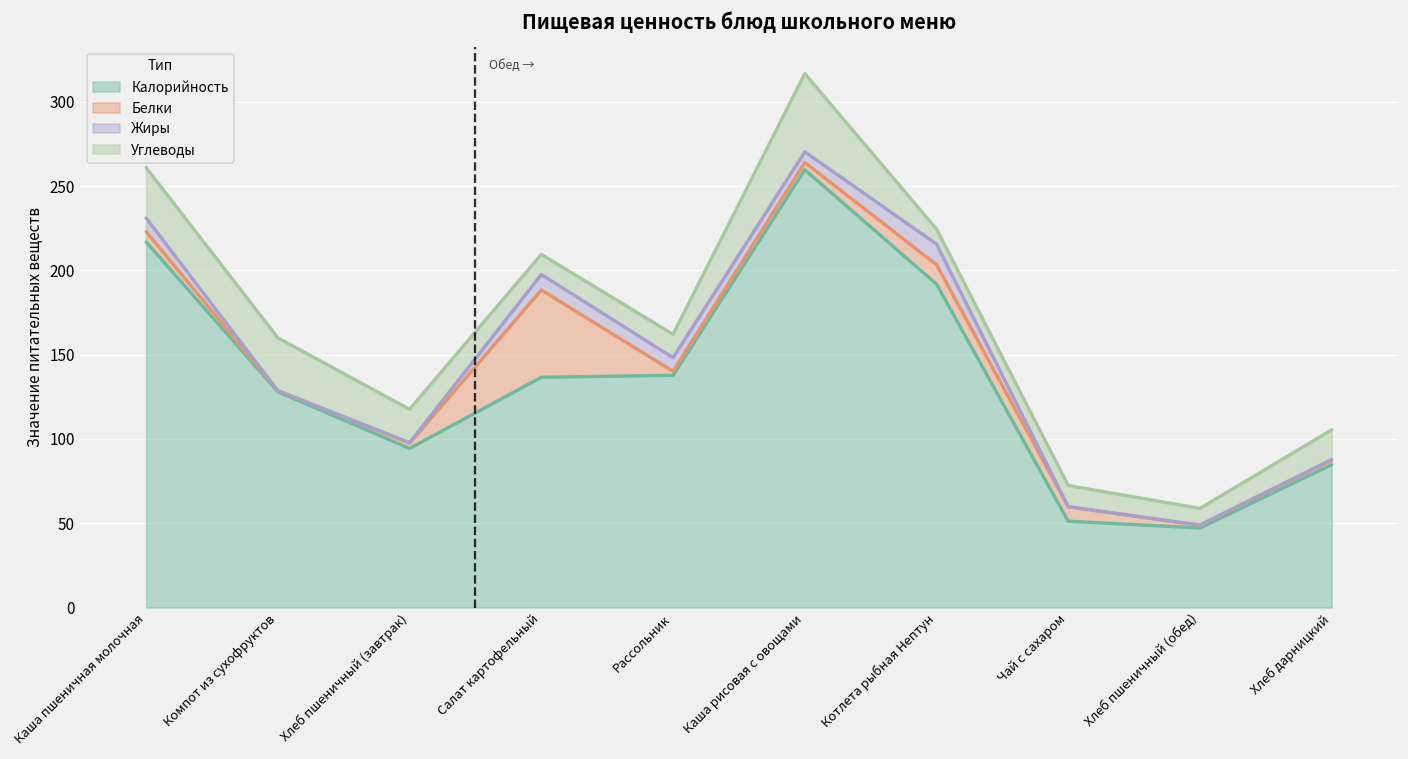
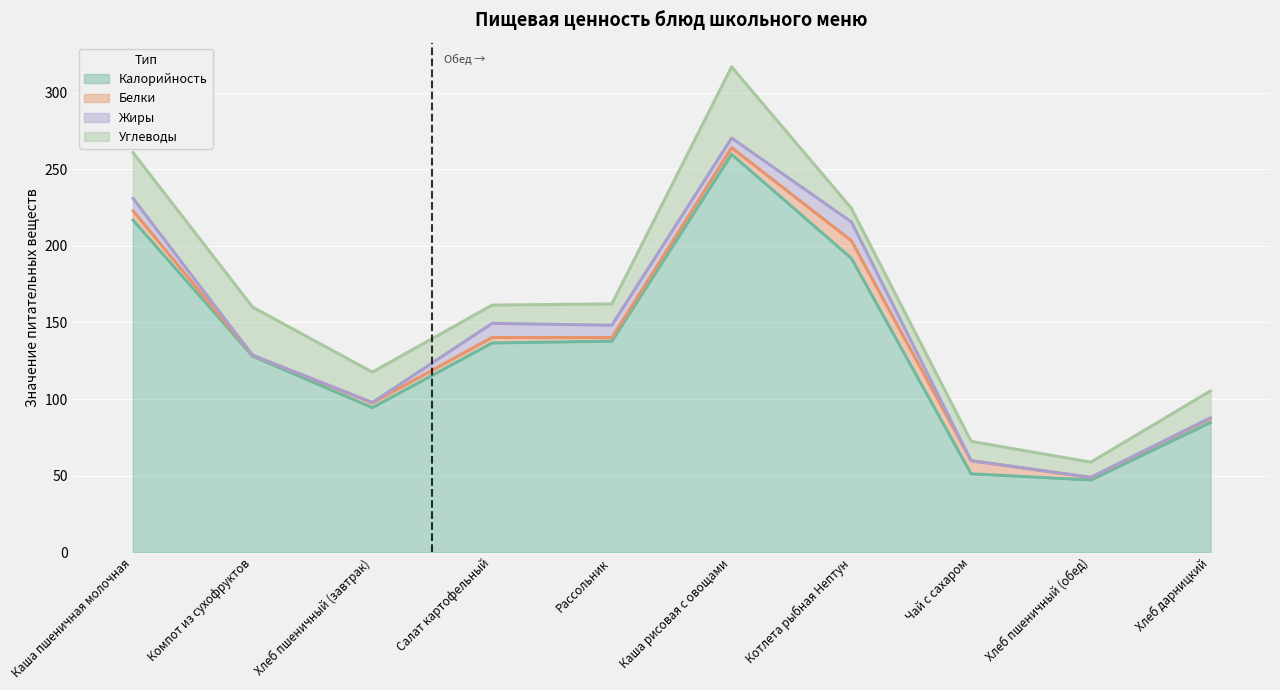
Белки, Салат картофельный: 52 -> 4
